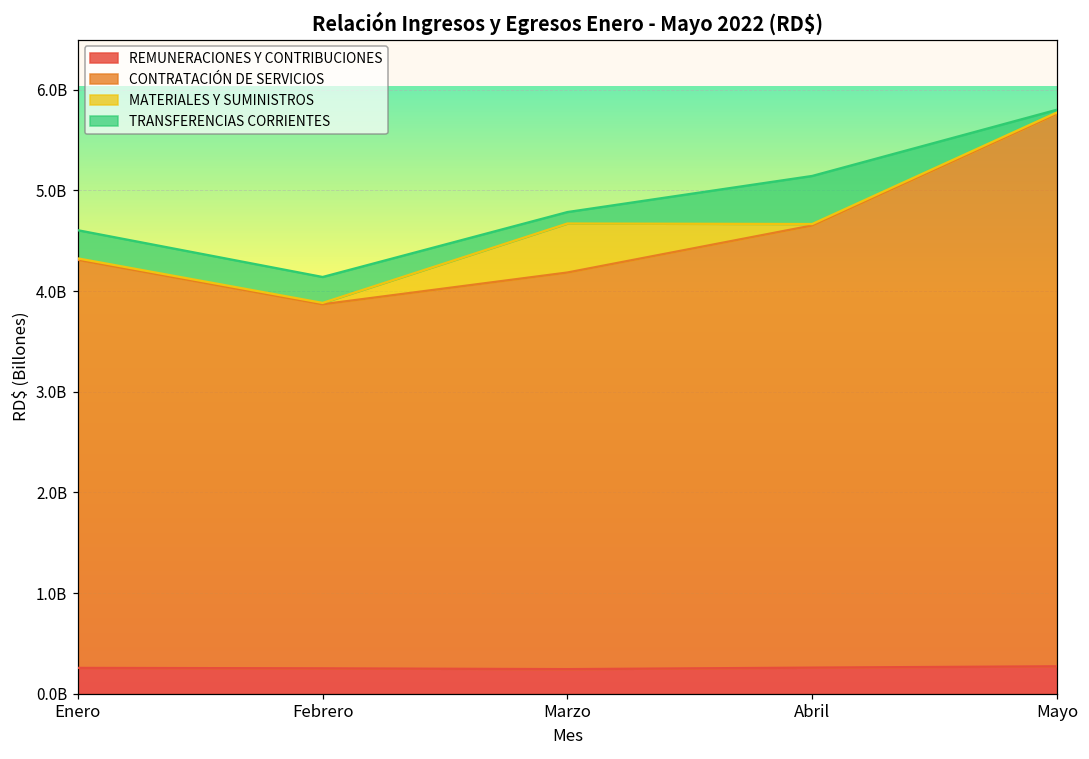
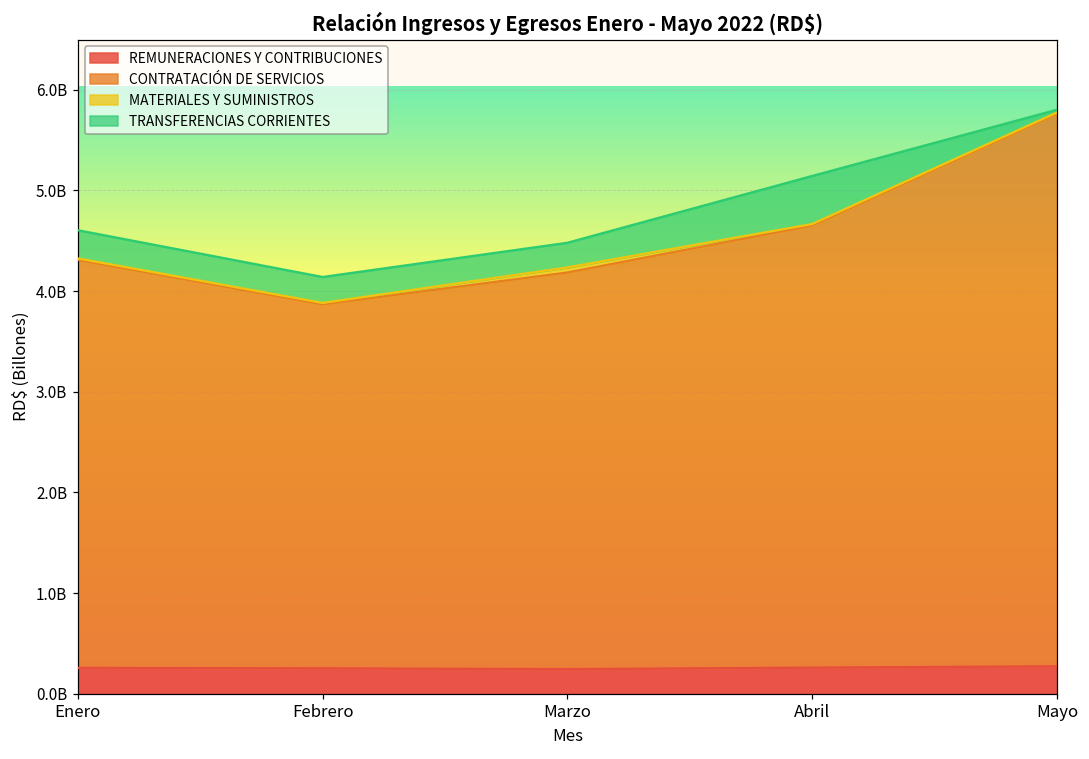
MATERIALES Y SUMINISTROS, Marzo: 500000000 -> 100000000
TRANSFERENCIAS CORRIENTES, Marzo: 100000000 -> 200000000
